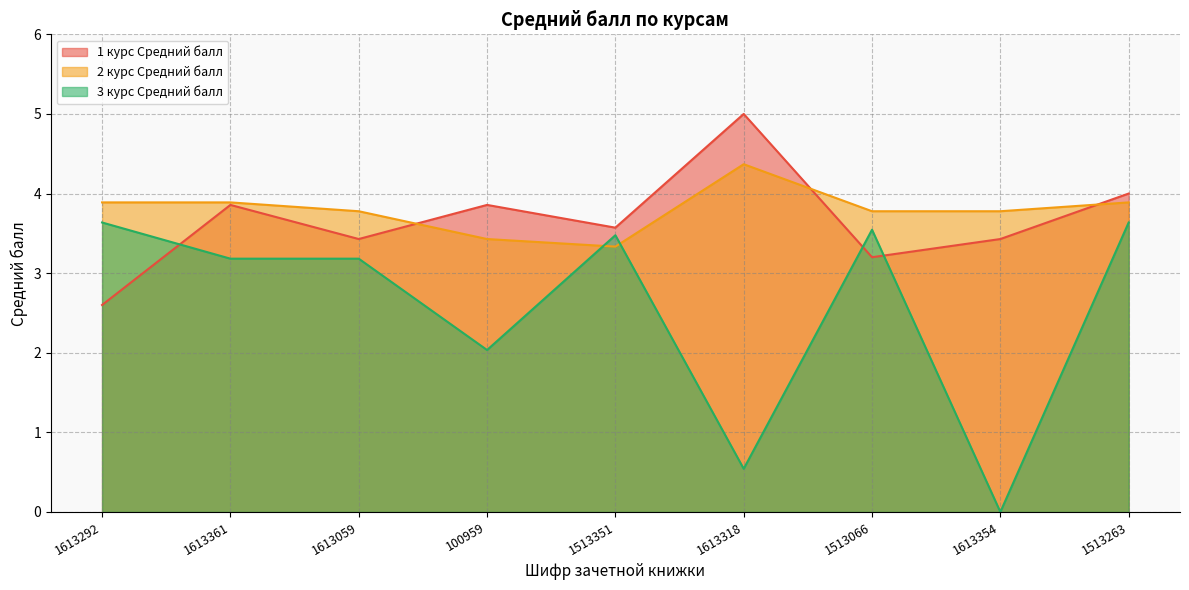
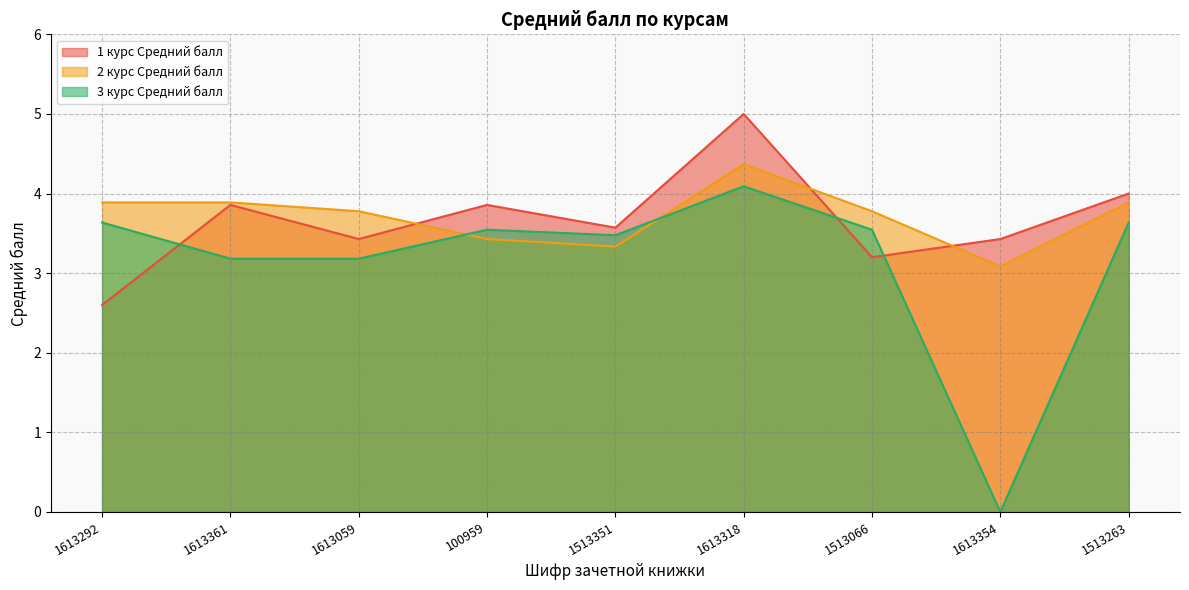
3 курс Средний балл, 100959: 2.0 -> 3.5
3 курс Средний балл, 1613318: 0.5 -> 4.1
2 курс Средний балл, 1613354: 3.8 -> 3.1
